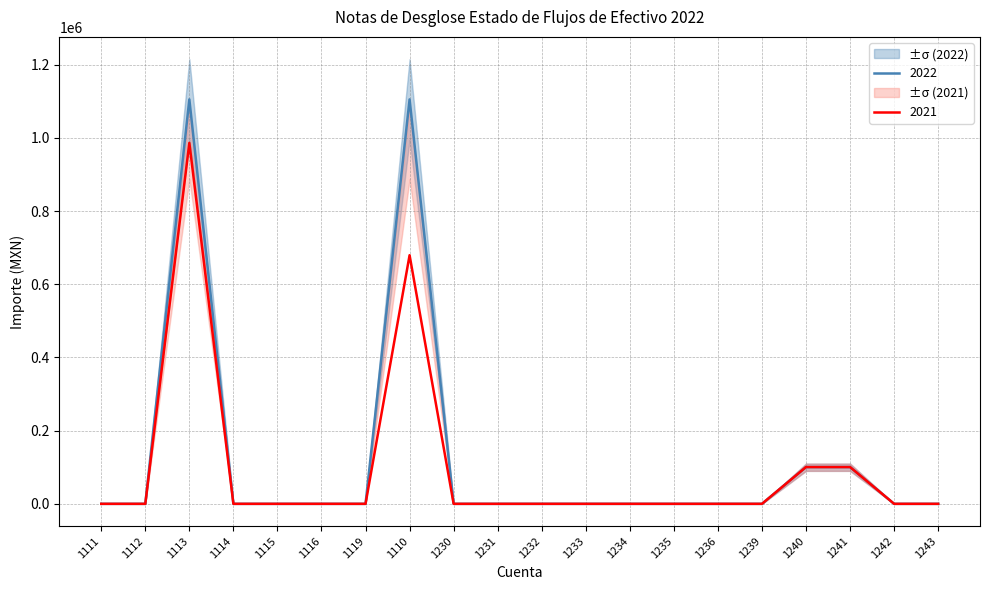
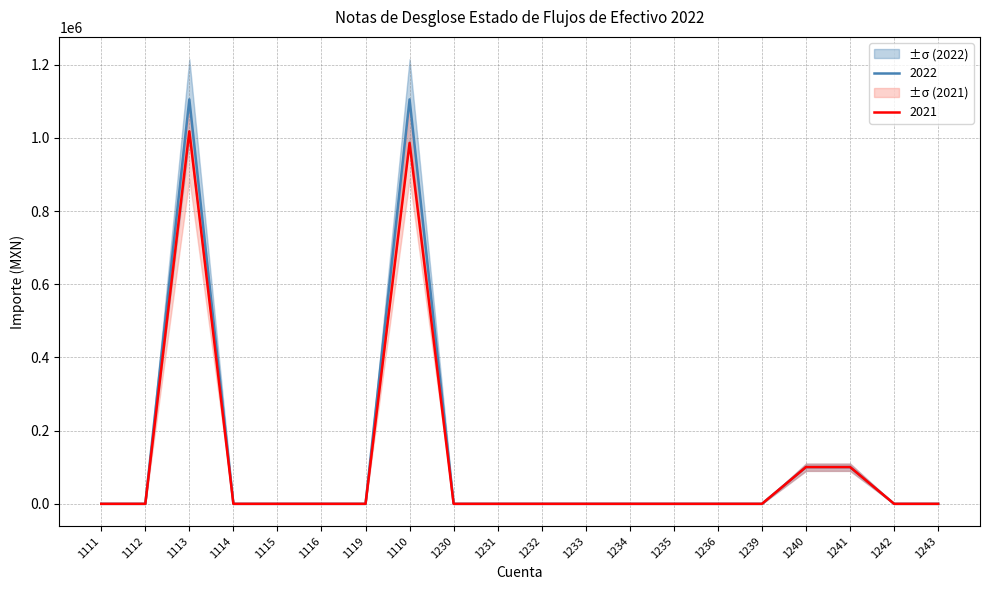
2021, 1113: 990000 -> 1020000
2021, 1110: 680000 -> 990000
